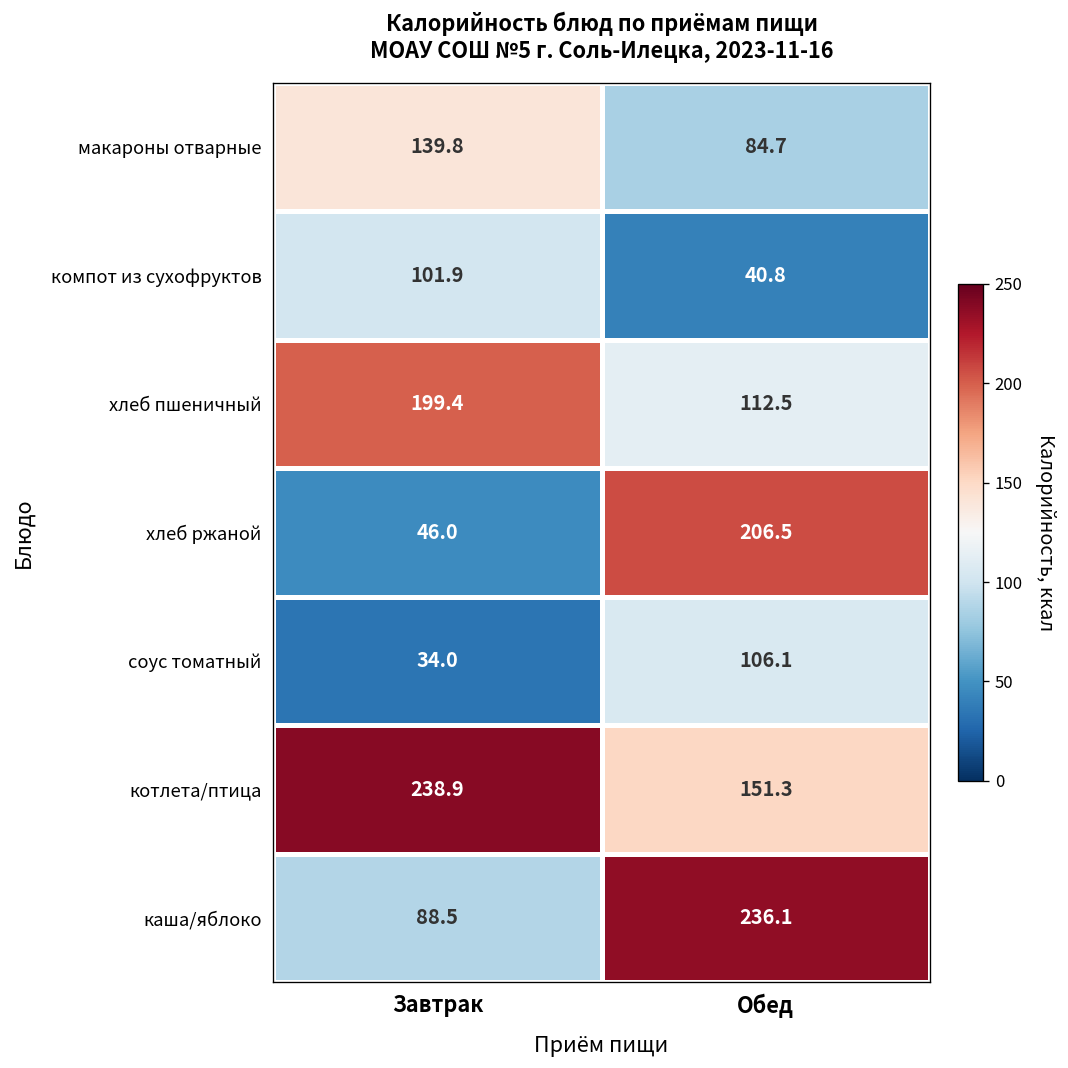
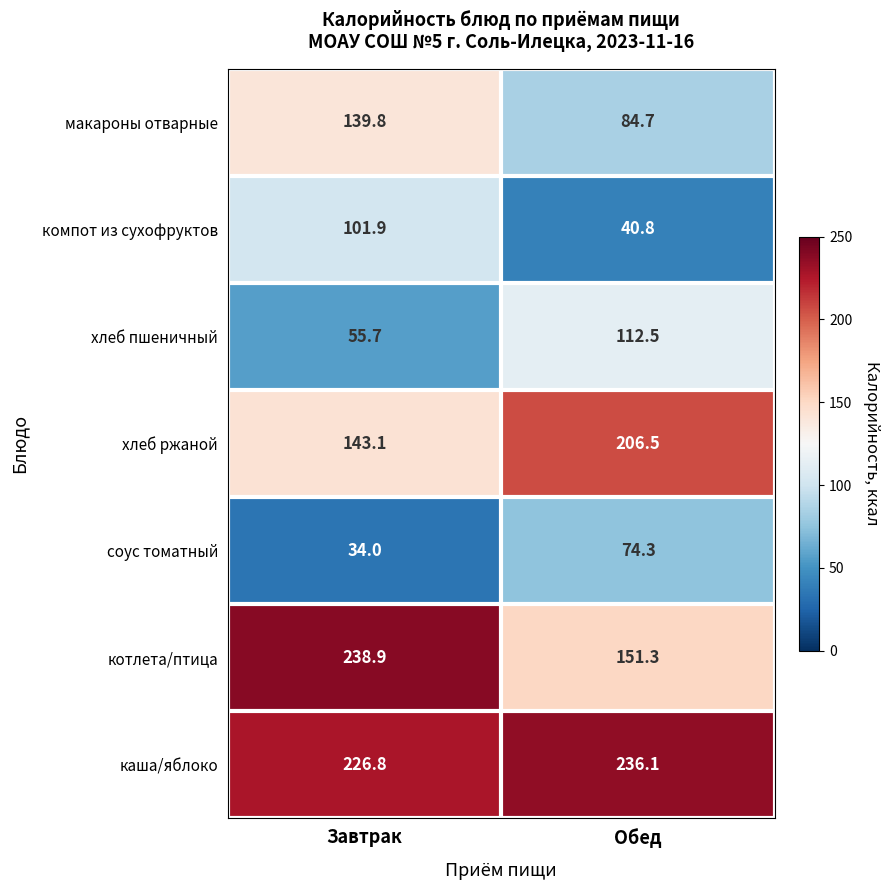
хлеб пшеничный, Завтрак: 199.4 -> 55.7
хлеб ржаной, Завтрак: 46.0 -> 143.1
соус томатный, Обед: 106.1 -> 74.3
каша/яблоко, Завтрак: 88.5 -> 226.8
